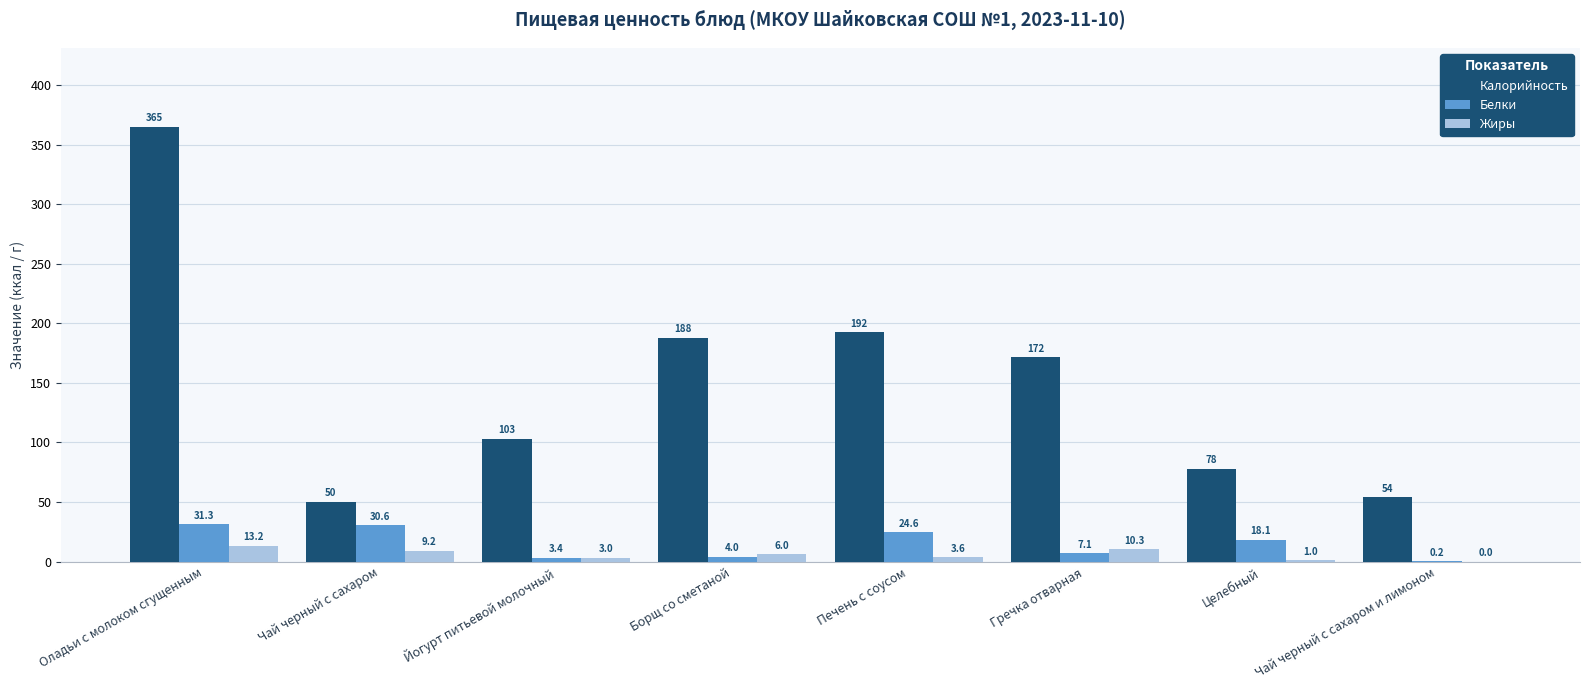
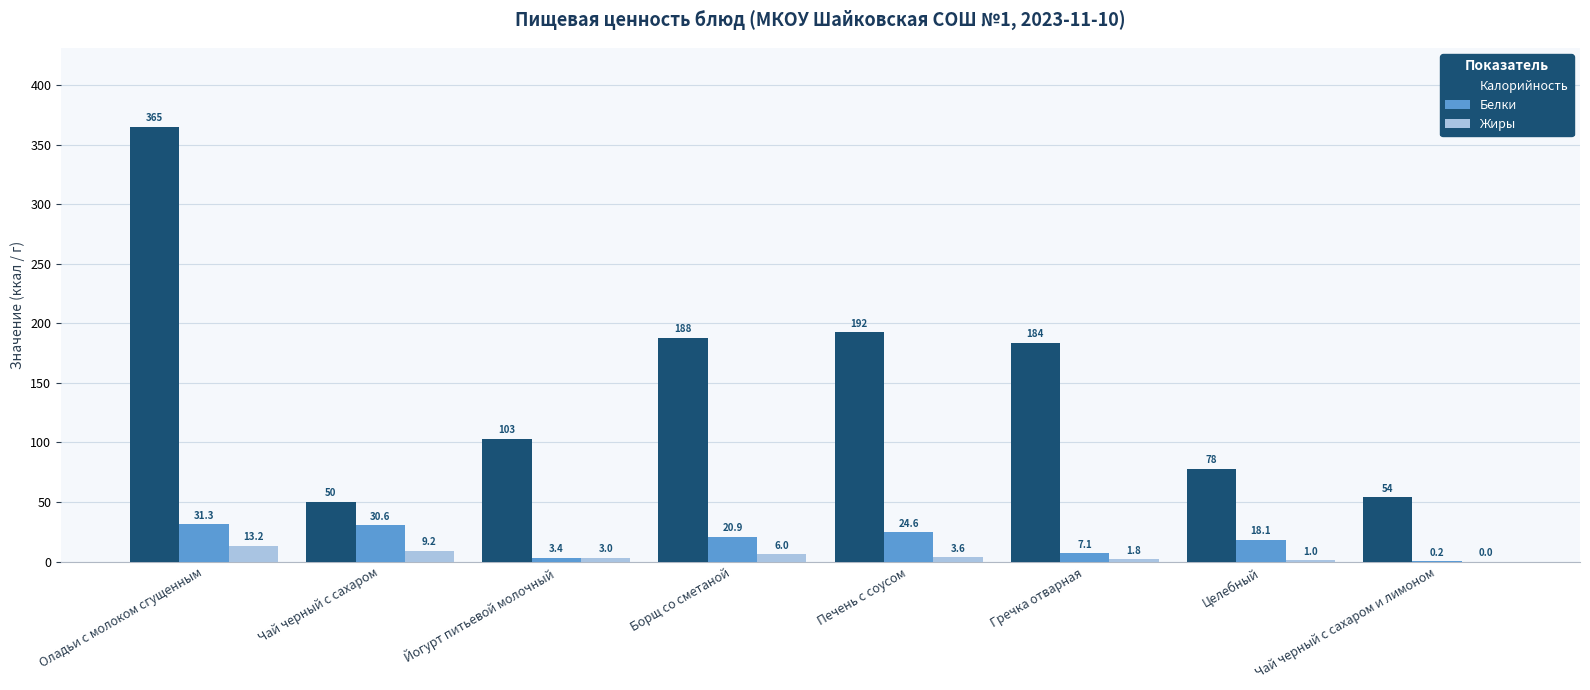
Белки, Борщ со сметаной: 4.0 -> 20.9
Калорийность, Гречка отварная: 172 -> 184
Жиры, Гречка отварная: 10.3 -> 1.8
